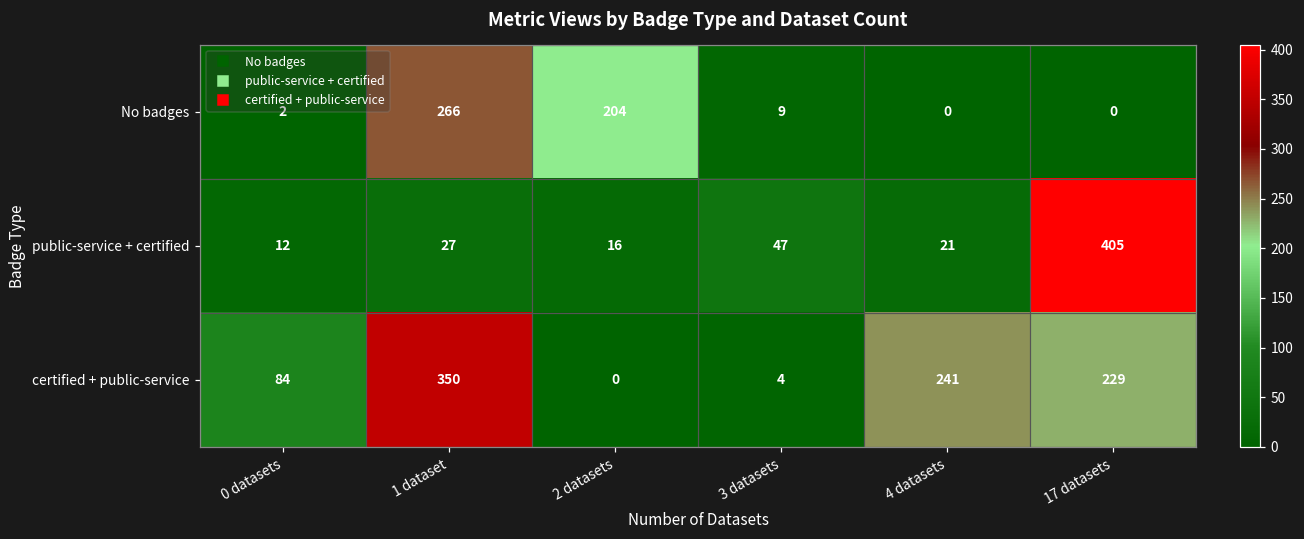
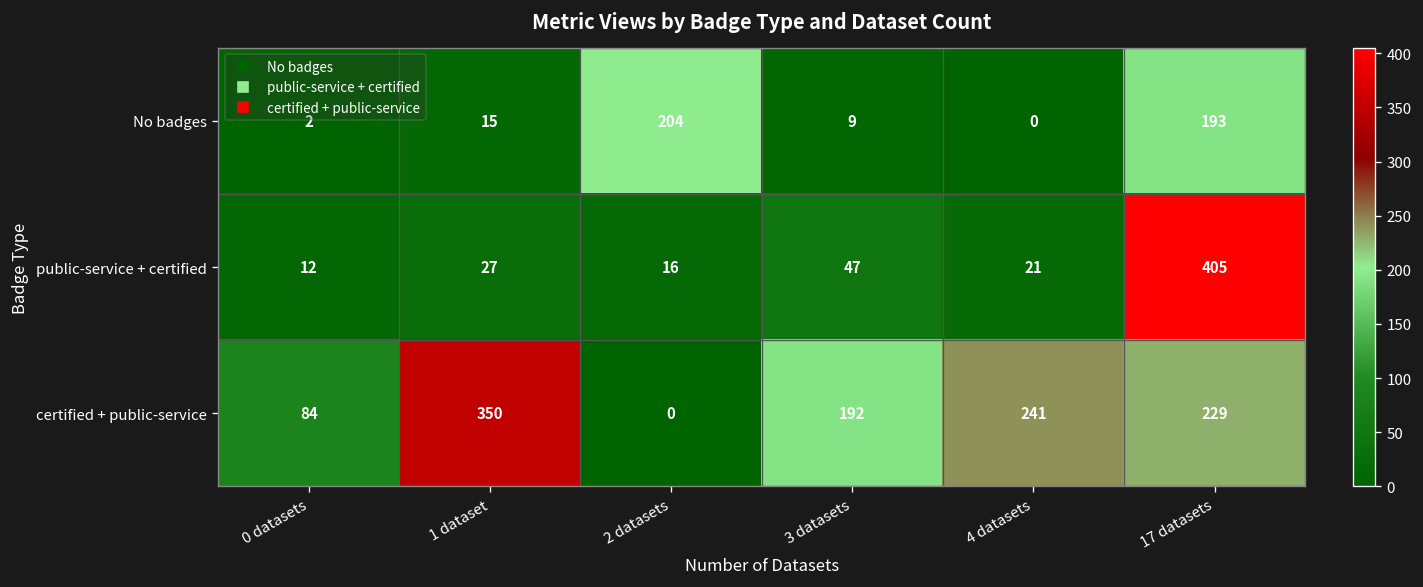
No badges, 1 dataset: 266 -> 15
No badges, 17 datasets: 0 -> 193
certified + public-service, 3 datasets: 4 -> 192
